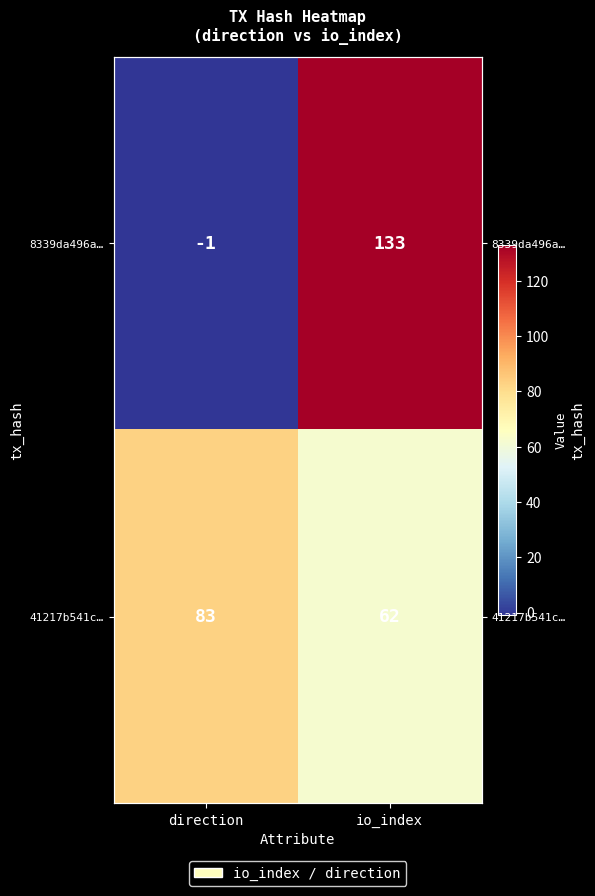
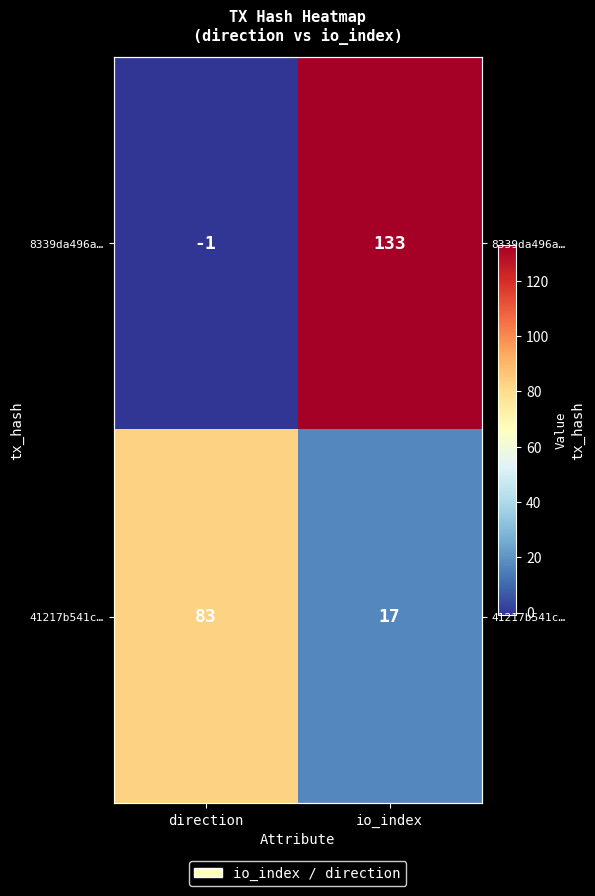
41217b541c…, io_index: 62 -> 17
